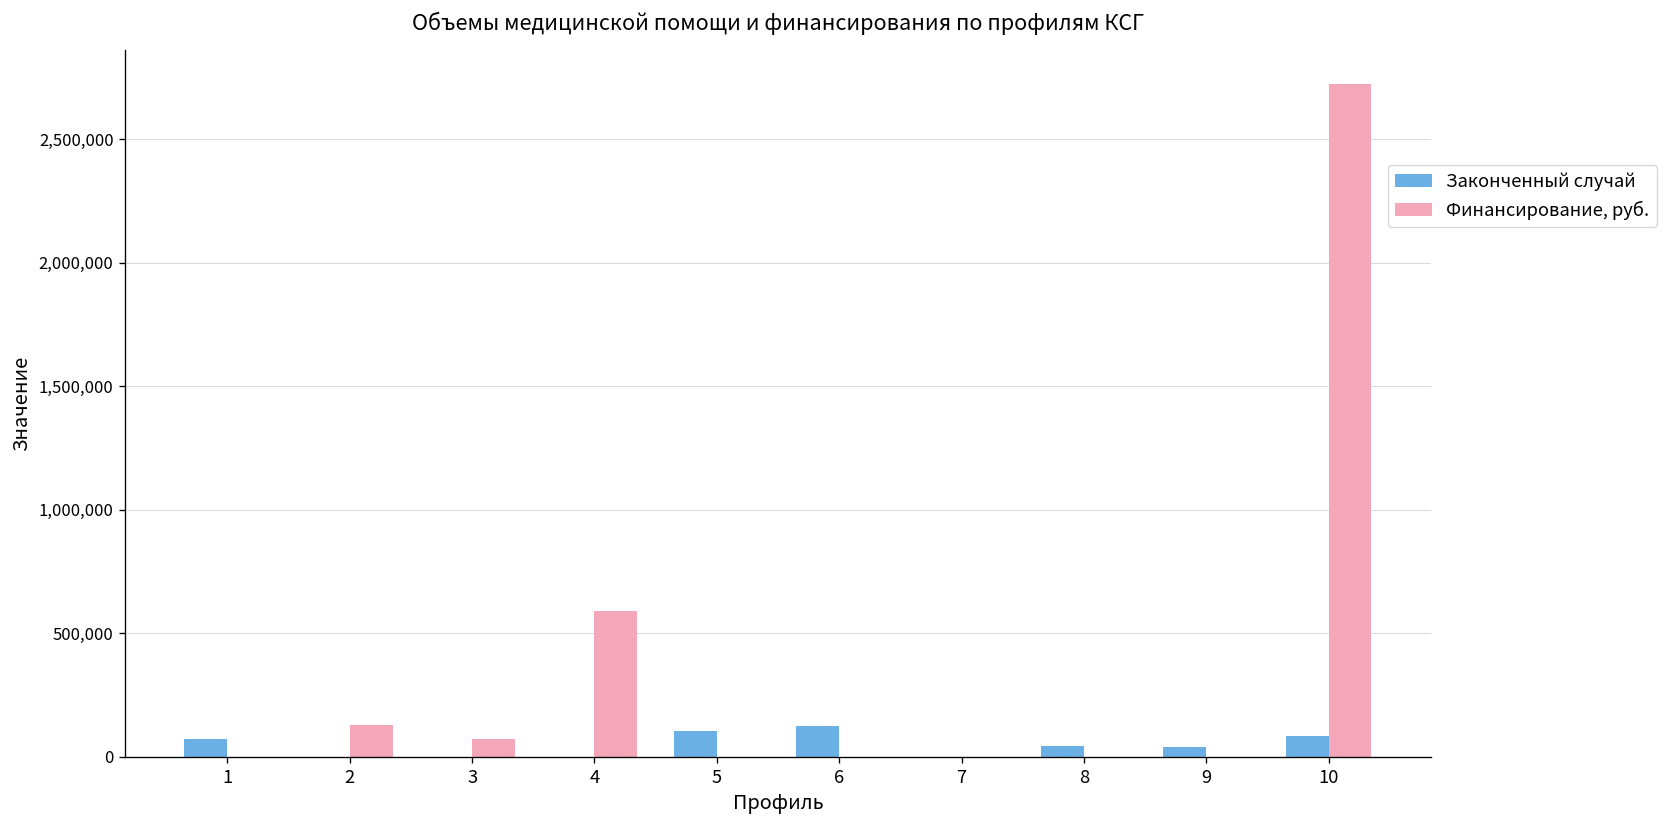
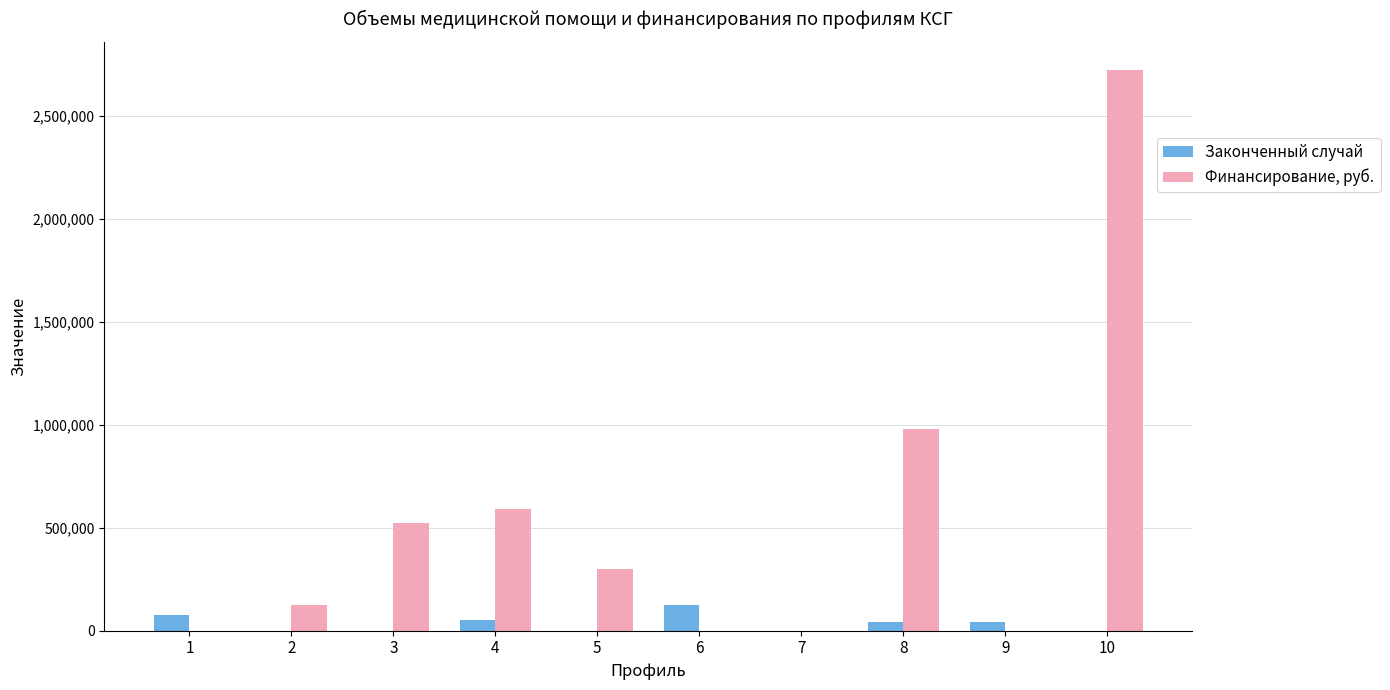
Финансирование, руб., 3: 70,000 -> 520,000
Законченный случай, 4: 0 -> 50,000
Законченный случай, 5: 100,000 -> 0
Финансирование, руб., 5: 0 -> 300,000
Финансирование, руб., 8: 0 -> 980,000
Законченный случай, 10: 90,000 -> 0
